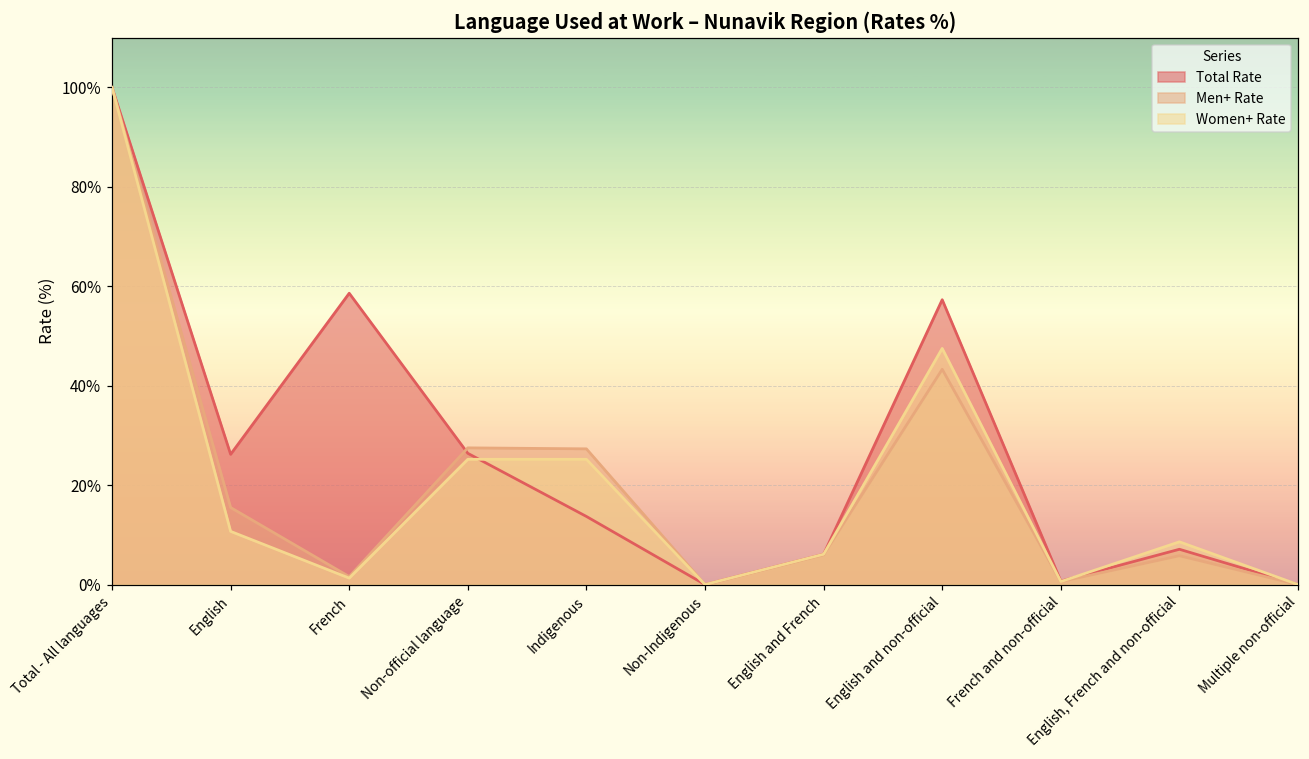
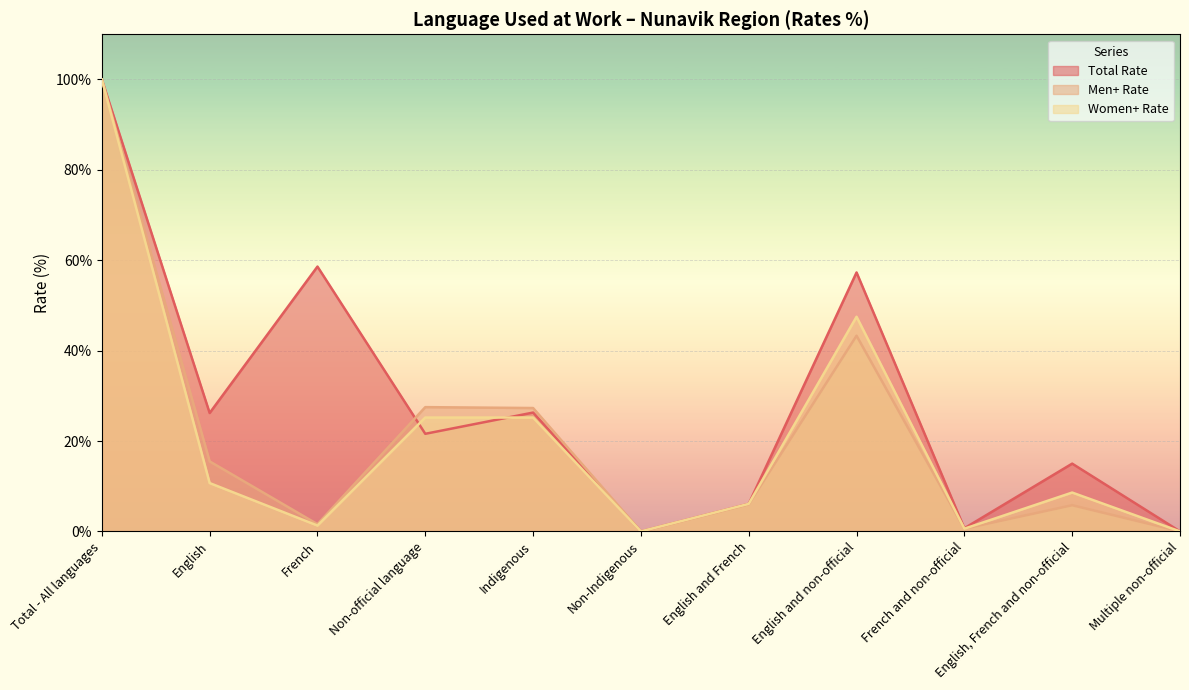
Total Rate, Non-official language: 26% -> 22%
Total Rate, Indigenous: 14% -> 26%
Total Rate, English, French and non-official: 7% -> 15%
